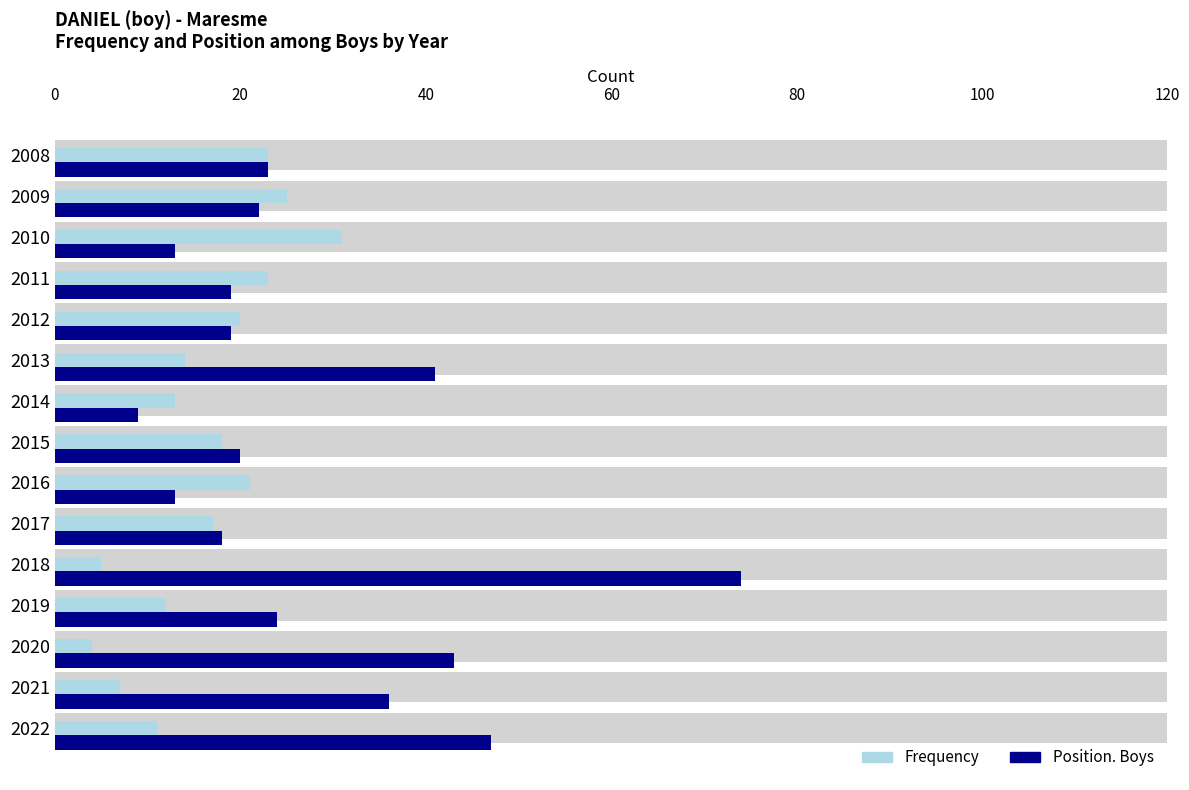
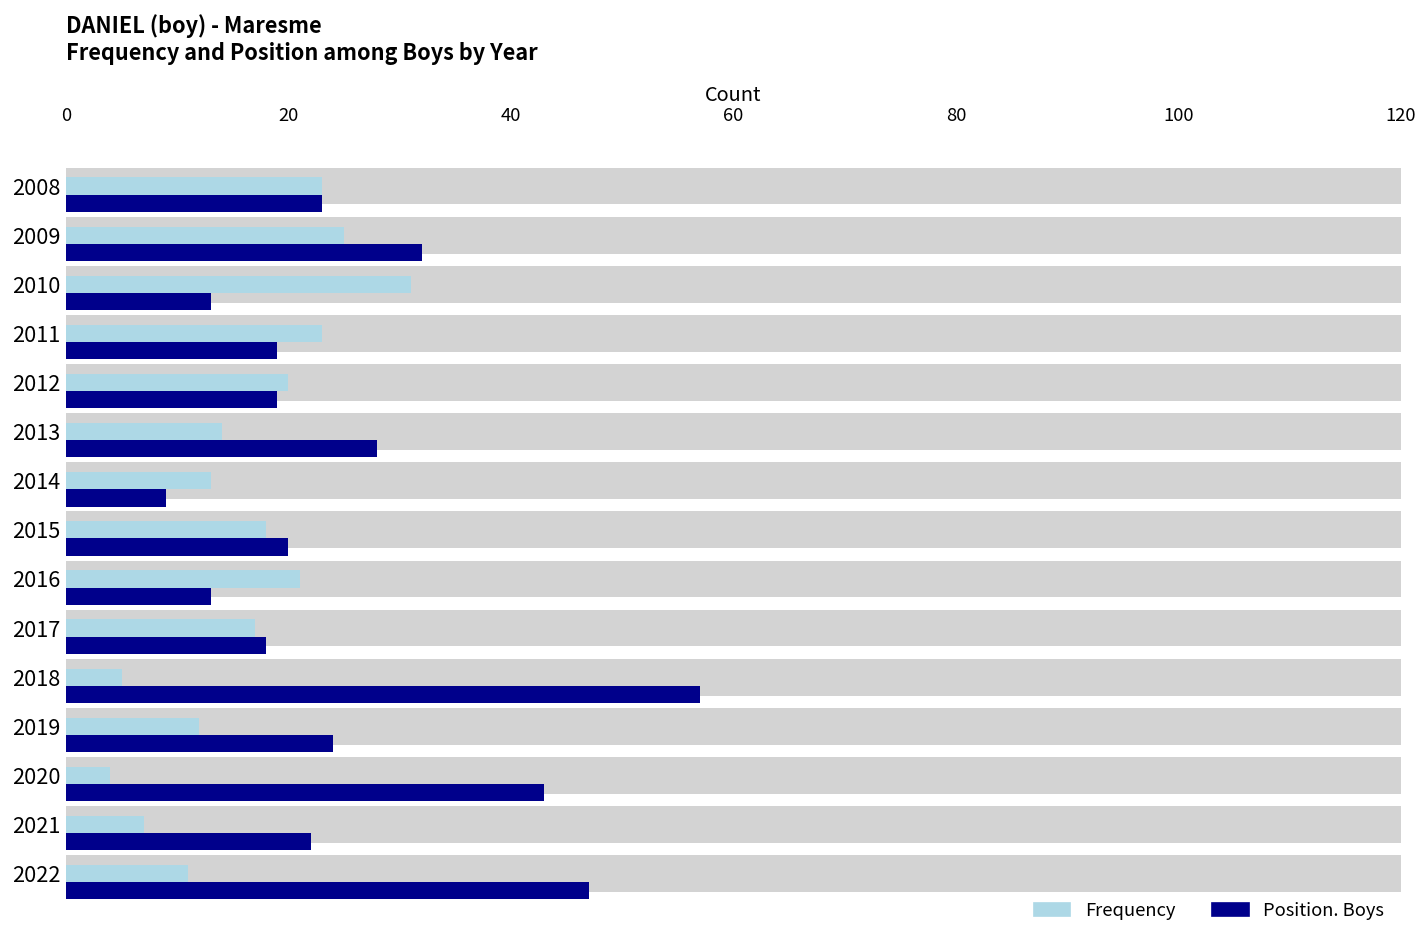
Position. Boys, 2009: 22 -> 32
Position. Boys, 2013: 41 -> 28
Position. Boys, 2018: 74 -> 57
Position. Boys, 2021: 36 -> 22
